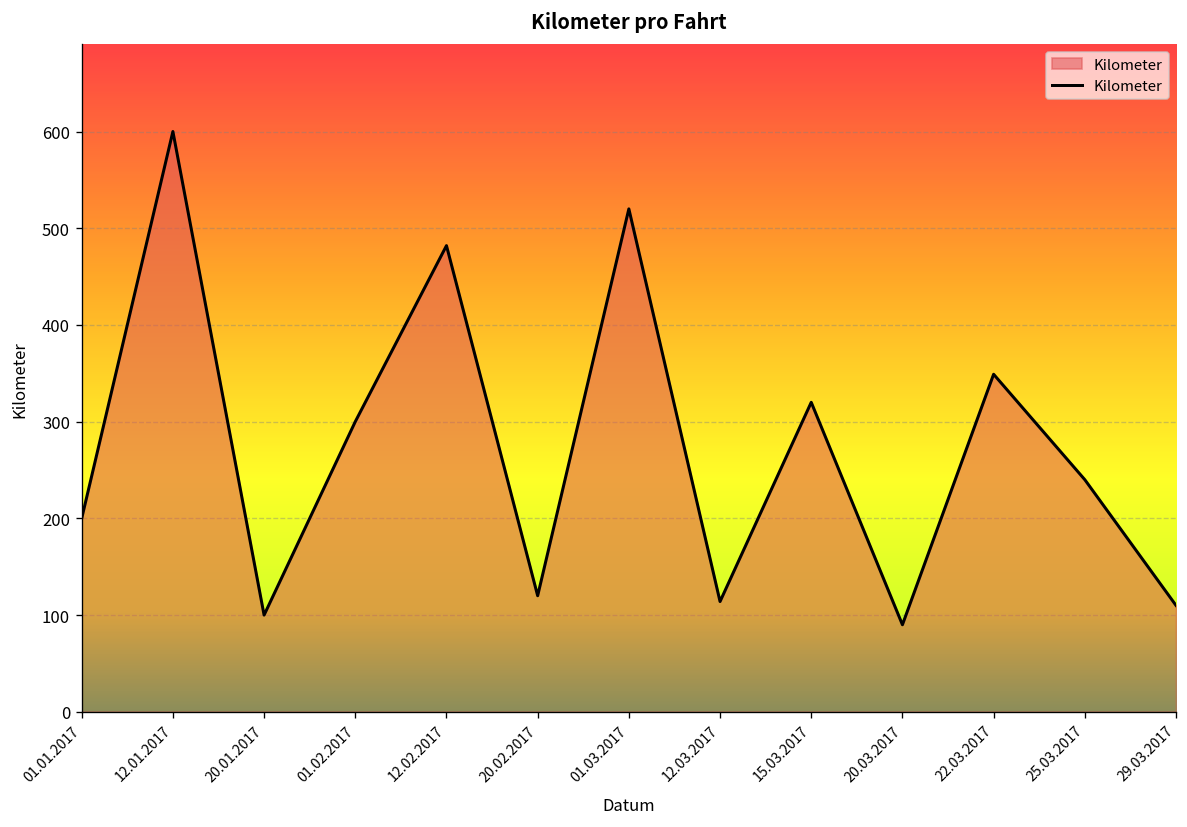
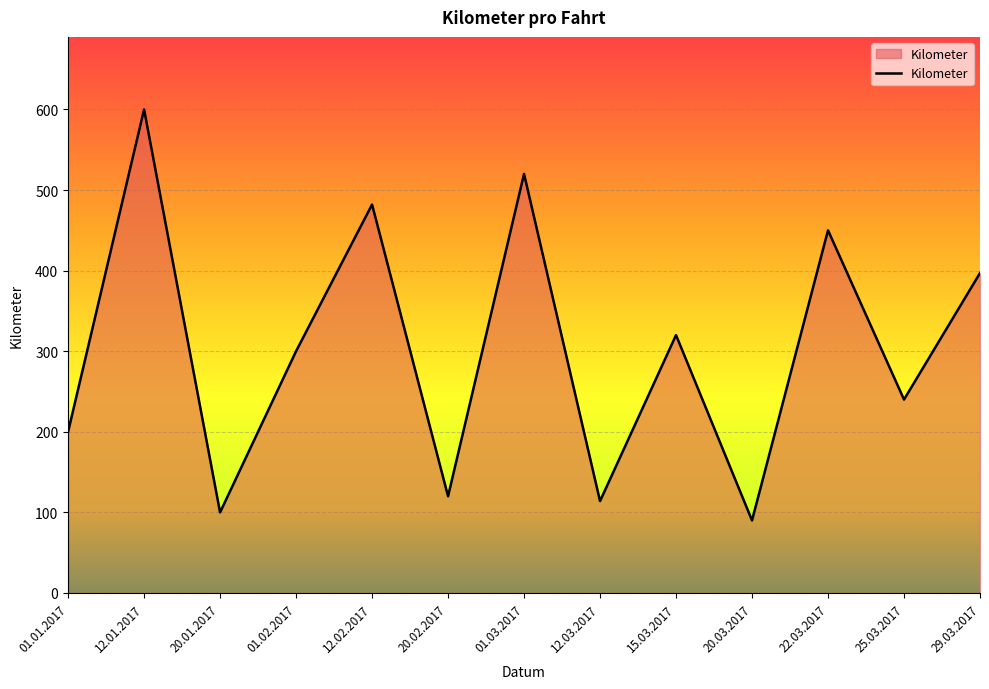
22.03.2017: 350 -> 450
29.03.2017: 110 -> 400
